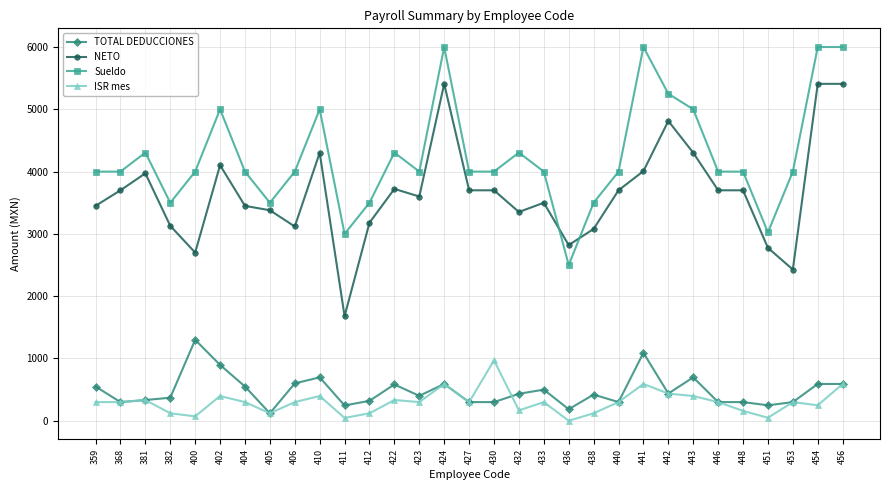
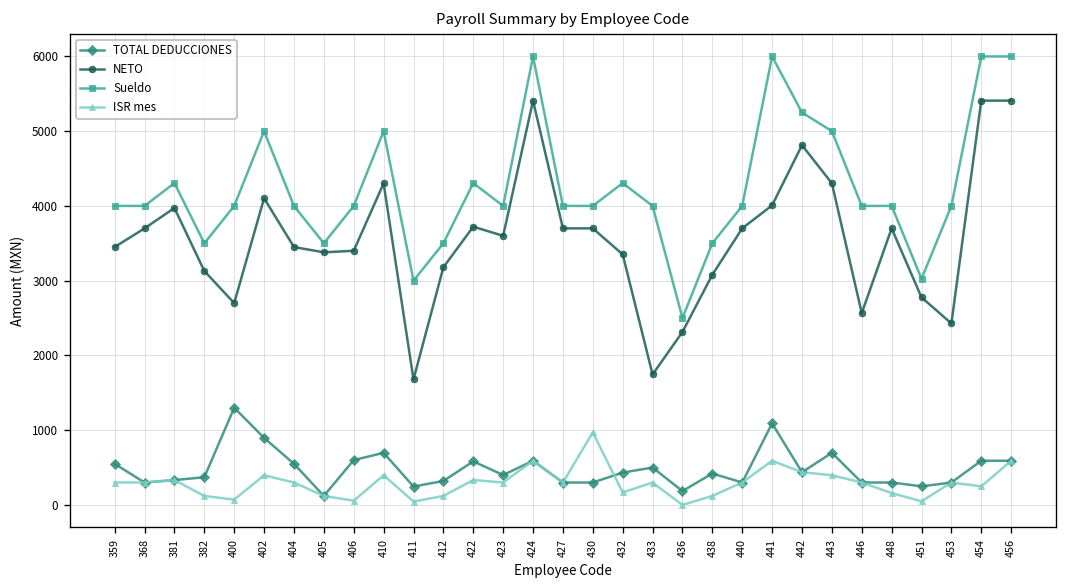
NETO, 406: 3100 -> 3400
ISR mes, 406: 300 -> 100
NETO, 433: 3500 -> 1700
NETO, 436: 2800 -> 2300
NETO, 446: 3700 -> 2600
